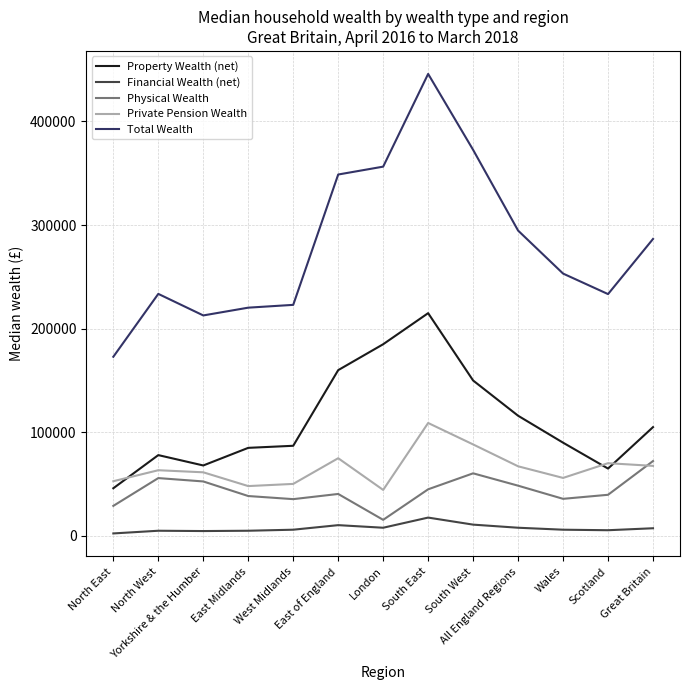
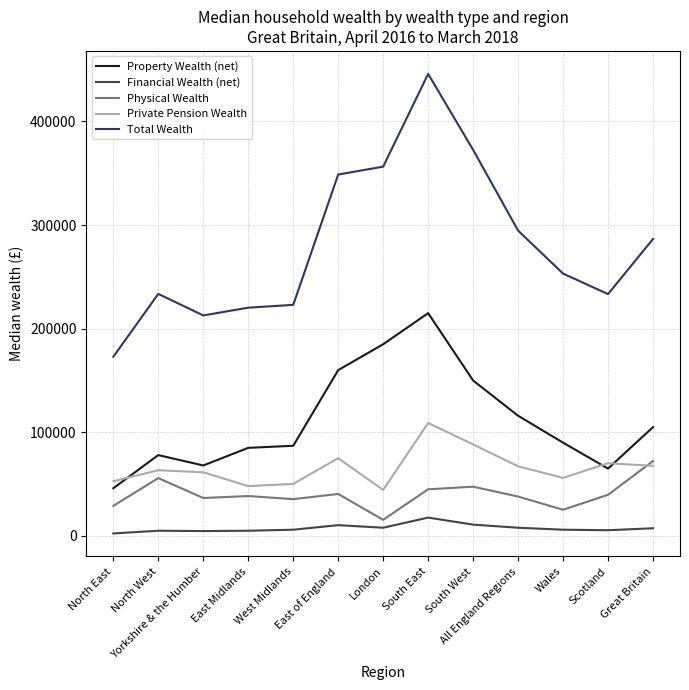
Physical Wealth, Yorkshire & the Humber: 53000 -> 37000
Physical Wealth, South West: 60000 -> 48000
Physical Wealth, All England Regions: 48000 -> 38000
Physical Wealth, Wales: 36000 -> 25000
